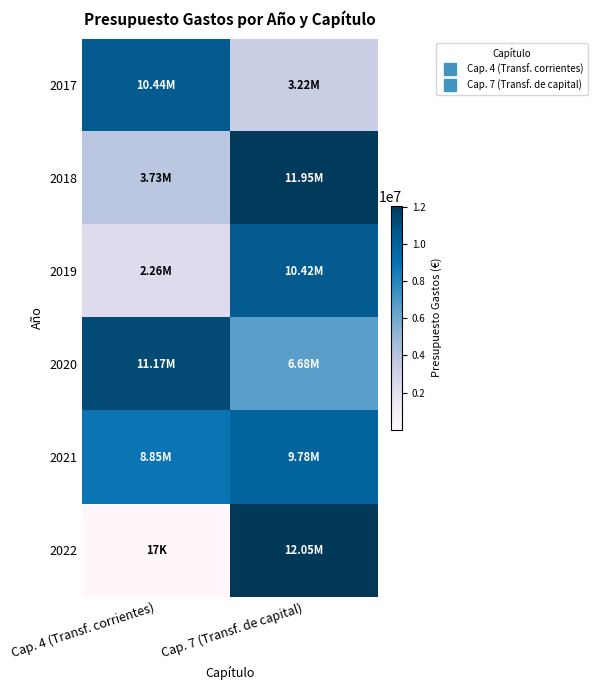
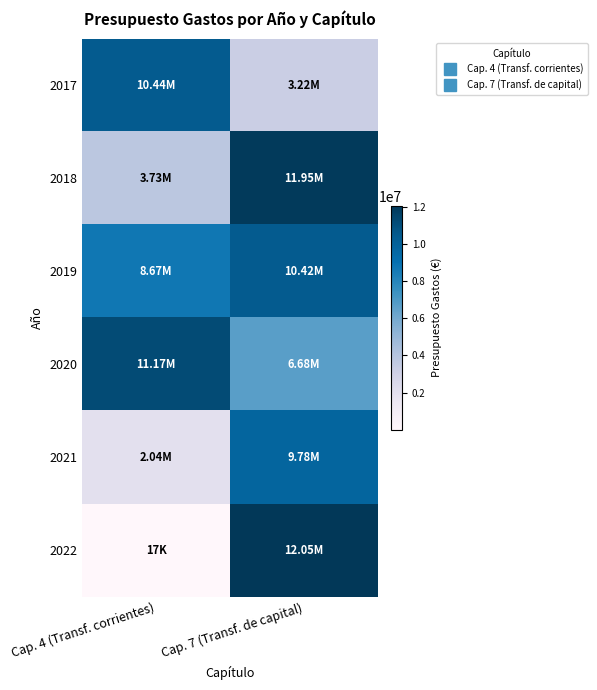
2019, Cap. 4 (Transf. corrientes): 2.26M -> 8.67M
2021, Cap. 4 (Transf. corrientes): 8.85M -> 2.04M
